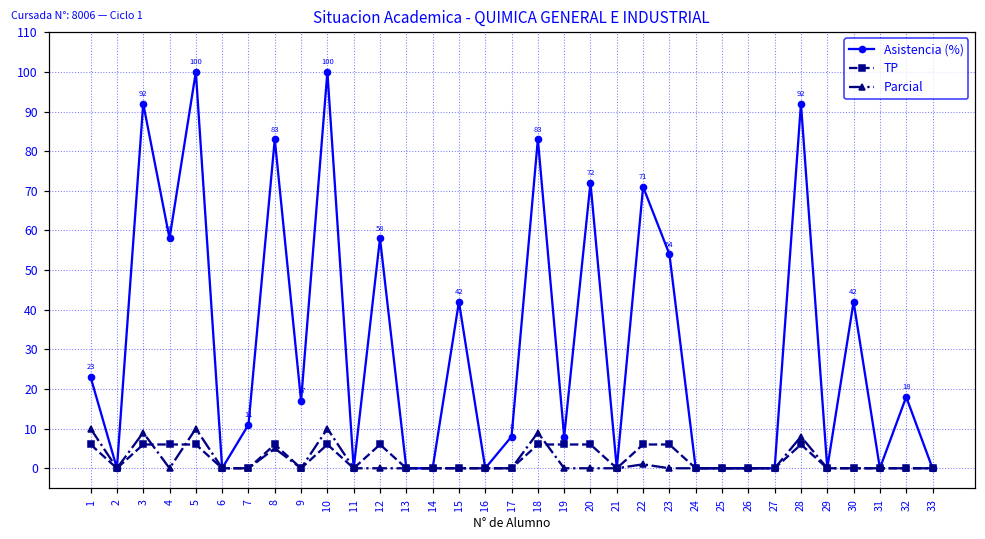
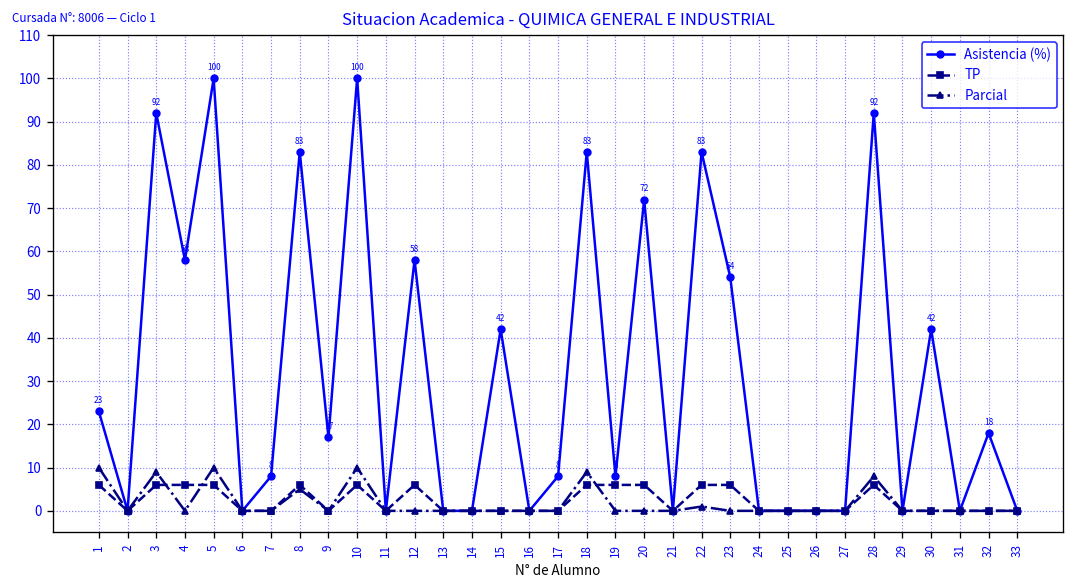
Asistencia (%), 7: 11 -> 8
Asistencia (%), 22: 71 -> 83
